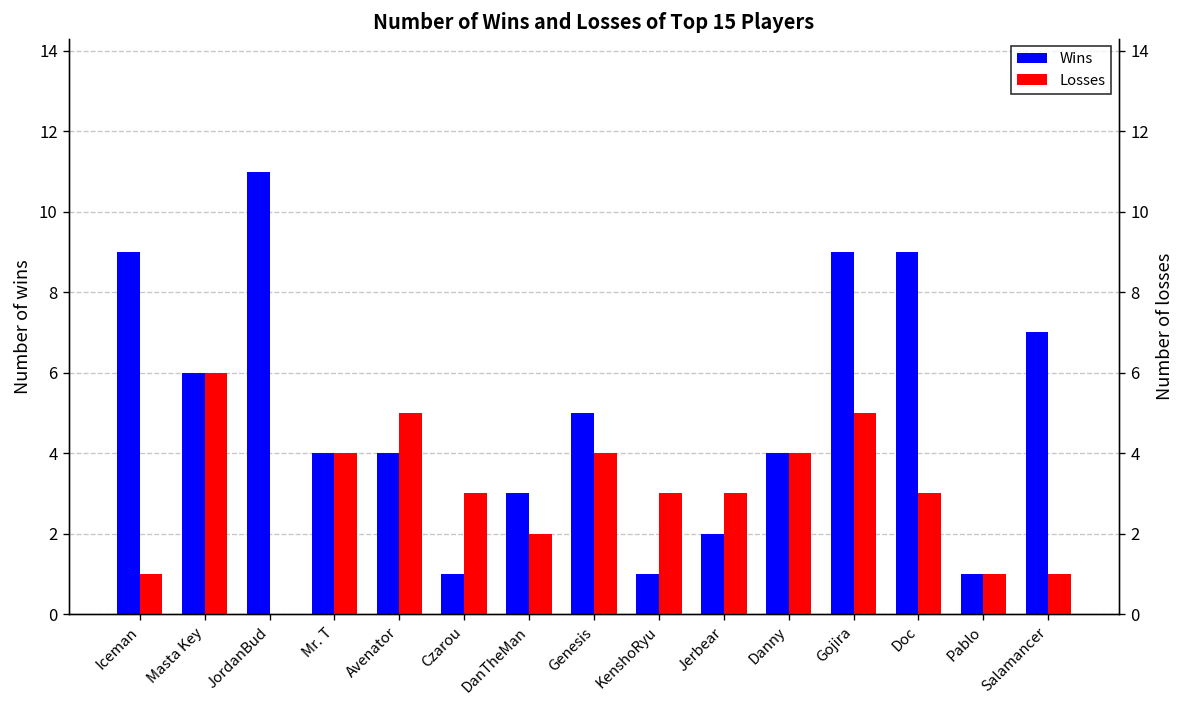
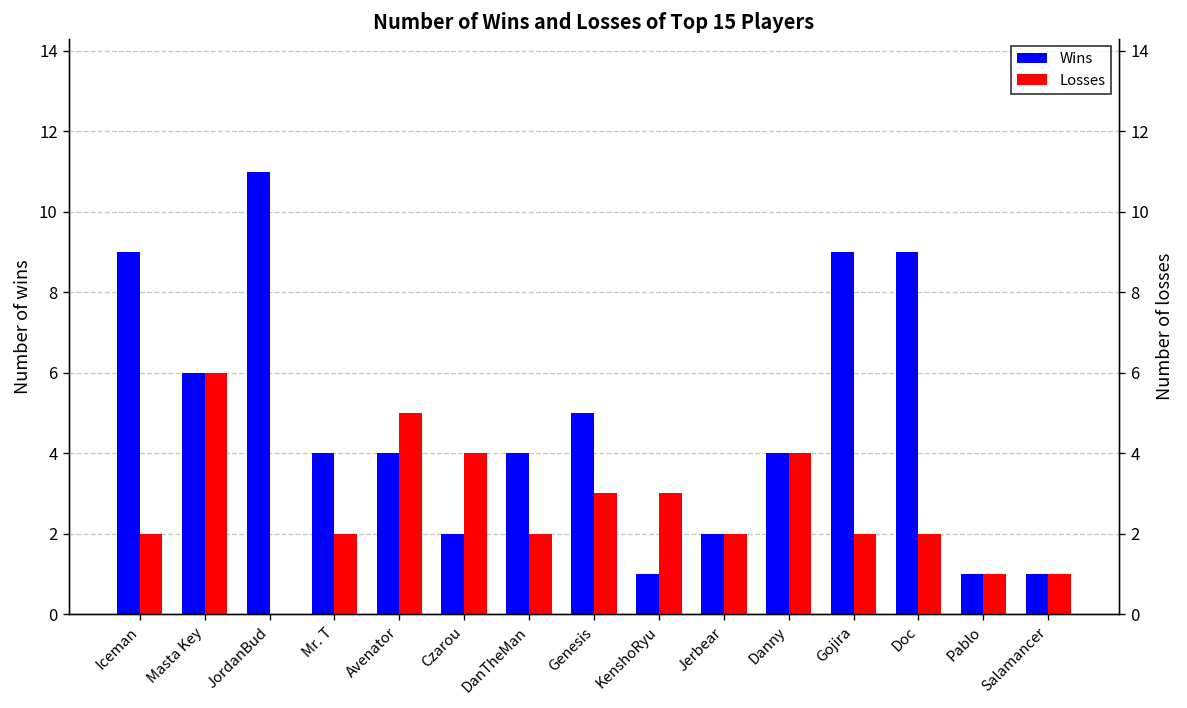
Wins, Czarou: 1 -> 2
Wins, DanTheMan: 3 -> 4
Wins, Salamancer: 7 -> 1
Losses, Iceman: 1 -> 2
Losses, Mr. T: 4 -> 2
Losses, Czarou: 3 -> 4
Losses, Genesis: 4 -> 3
Losses, Jerbear: 3 -> 2
Losses, Gojira: 5 -> 2
Losses, Doc: 3 -> 2
